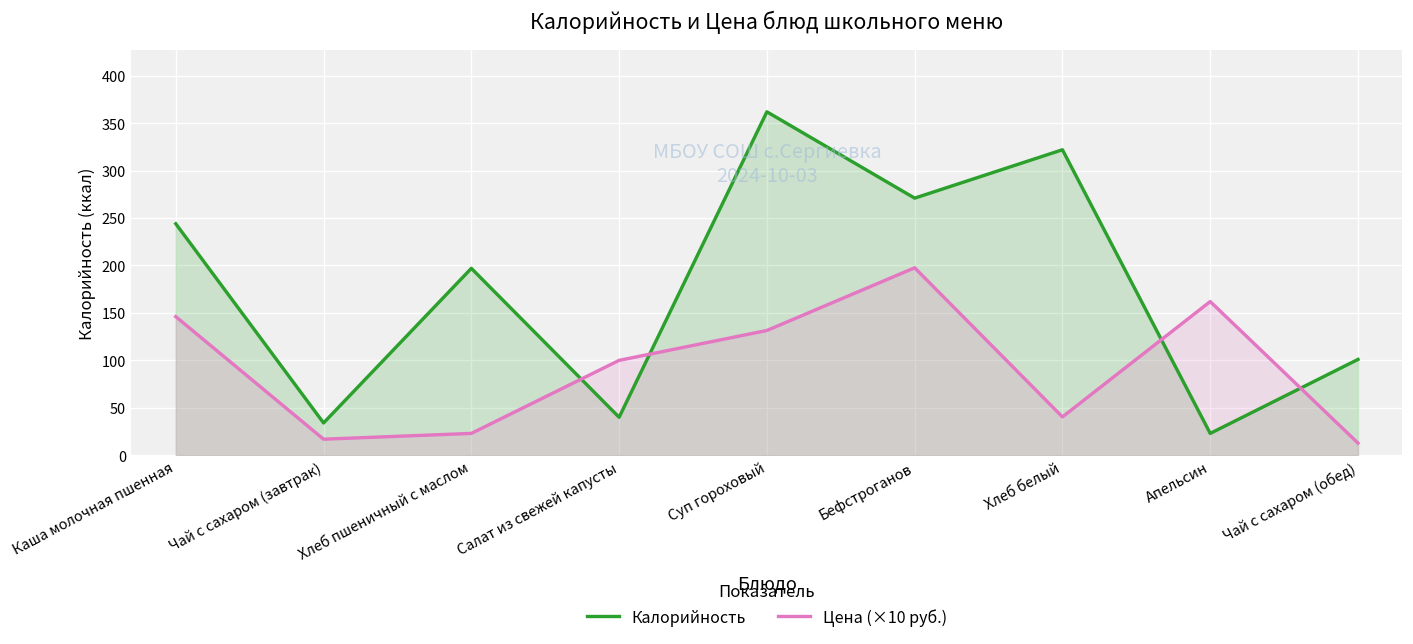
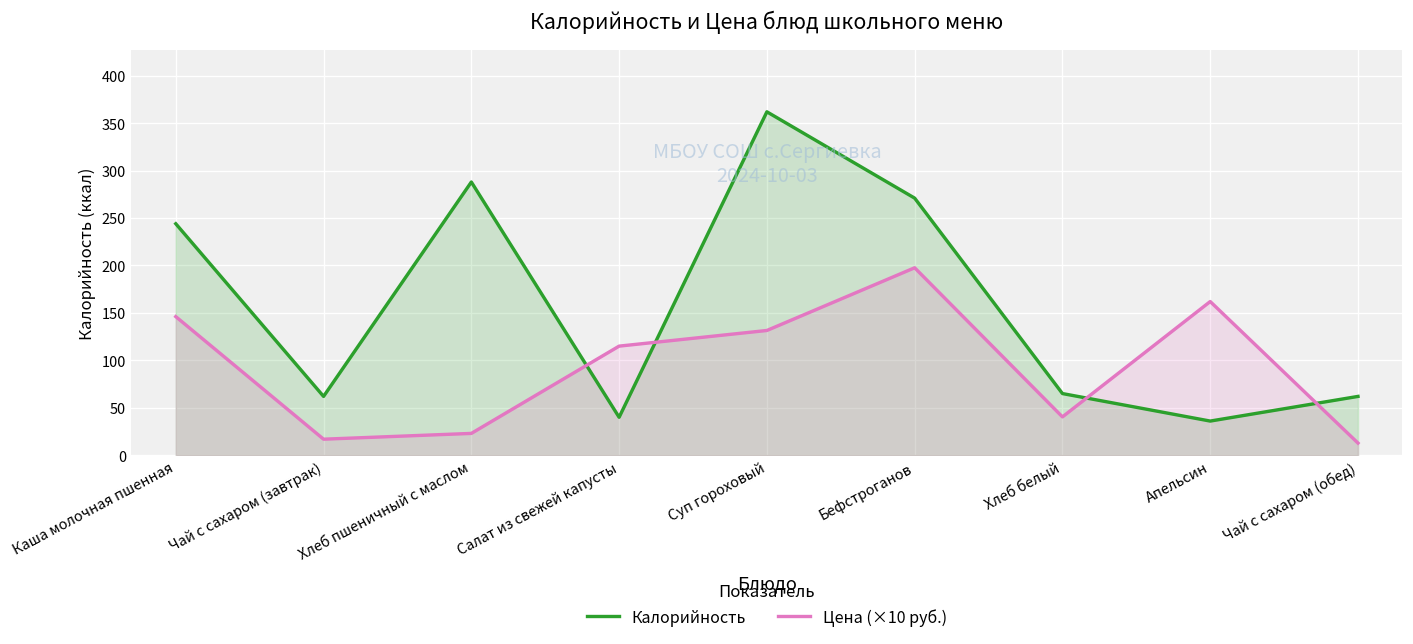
Калорийность, Чай с сахаром (завтрак): 30 -> 60
Калорийность, Хлеб пшеничный с маслом: 200 -> 290
Цена (×10 руб.), Салат из свежей капусты: 100 -> 120
Калорийность, Хлеб белый: 320 -> 70
Калорийность, Апельсин: 20 -> 40
Калорийность, Чай с сахаром (обед): 100 -> 60
